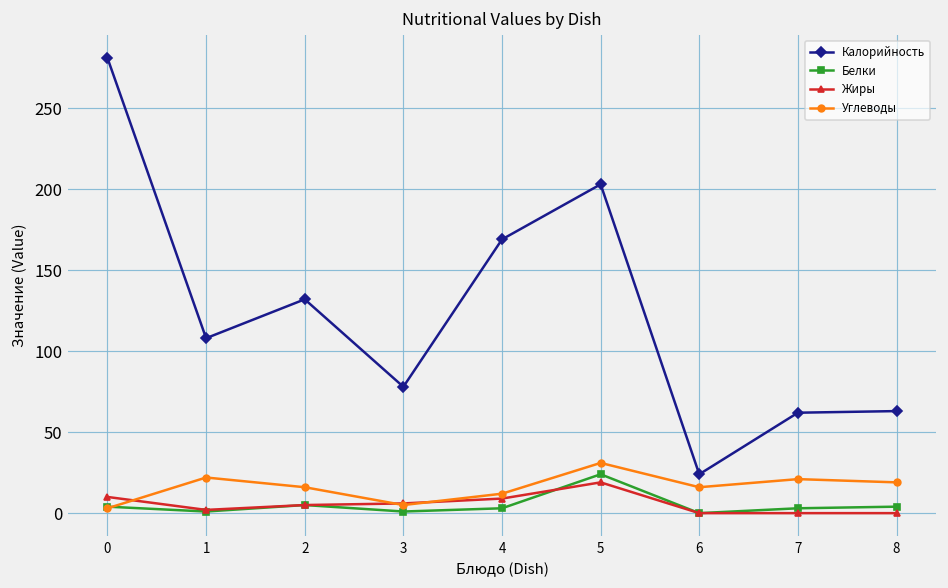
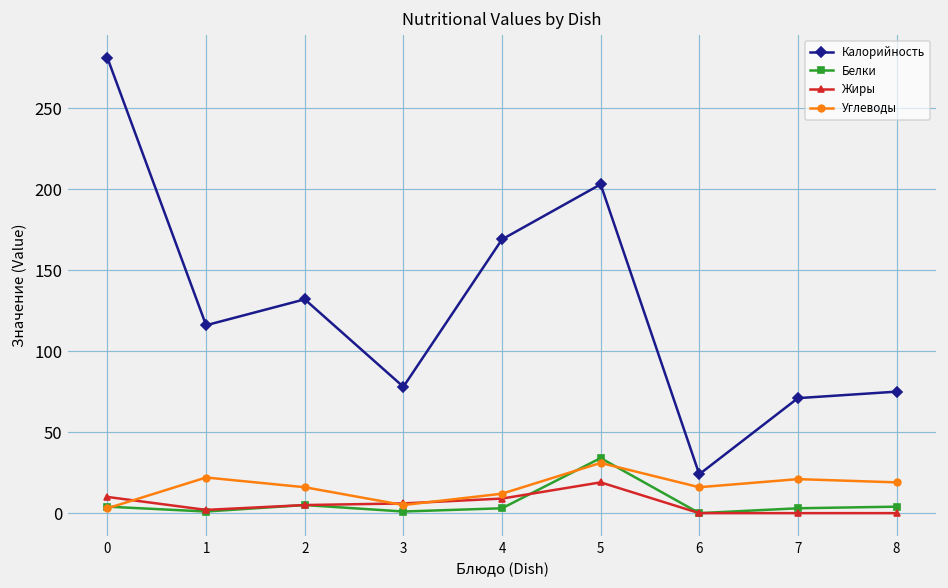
Калорийность, 1: 108 -> 116
Белки, 5: 24 -> 34
Калорийность, 7: 62 -> 71
Калорийность, 8: 63 -> 75
